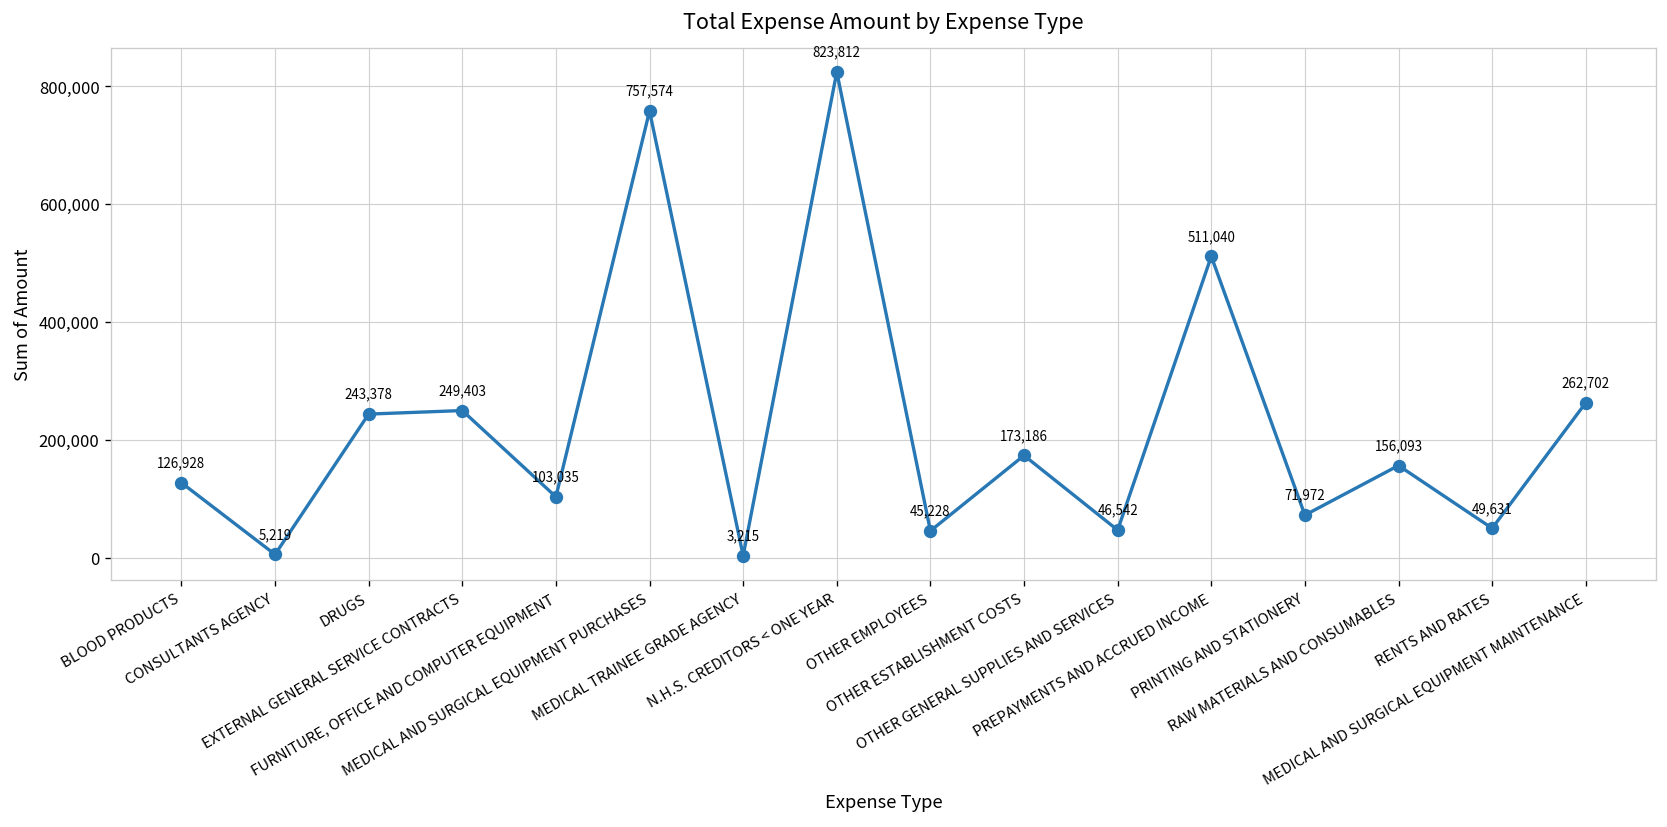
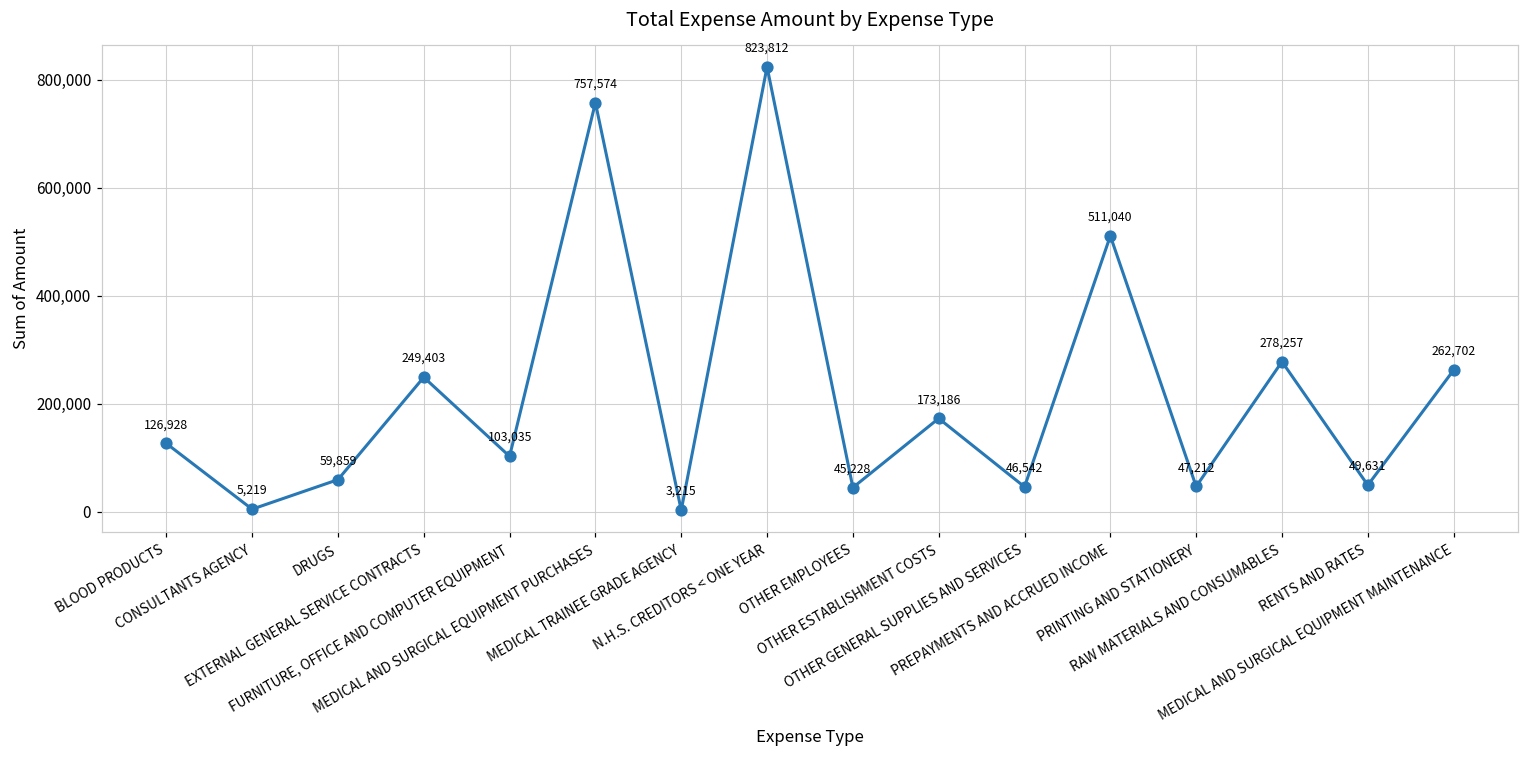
DRUGS: 243,378 -> 59,859
PRINTING AND STATIONERY: 71,972 -> 47,212
RAW MATERIALS AND CONSUMABLES: 156,093 -> 278,257
